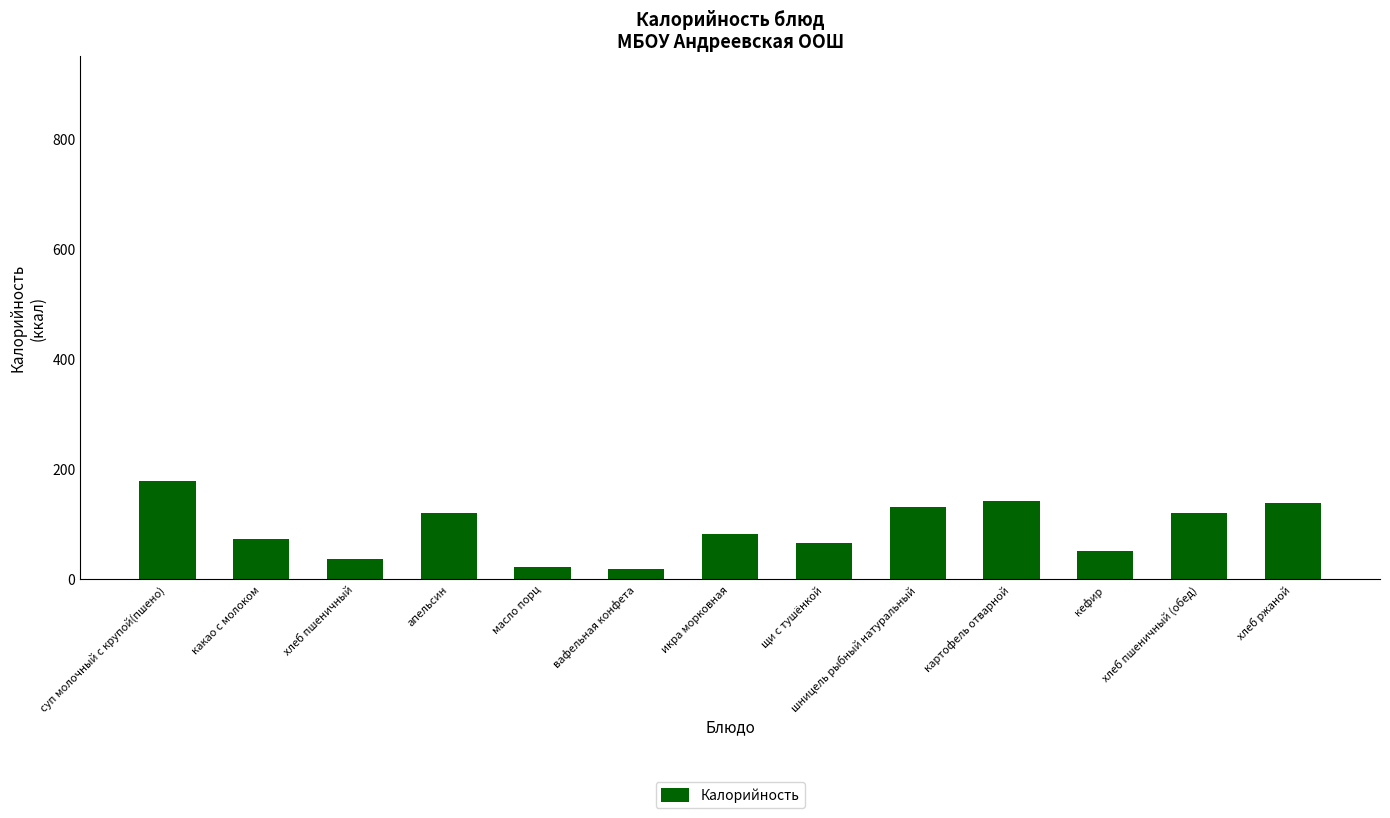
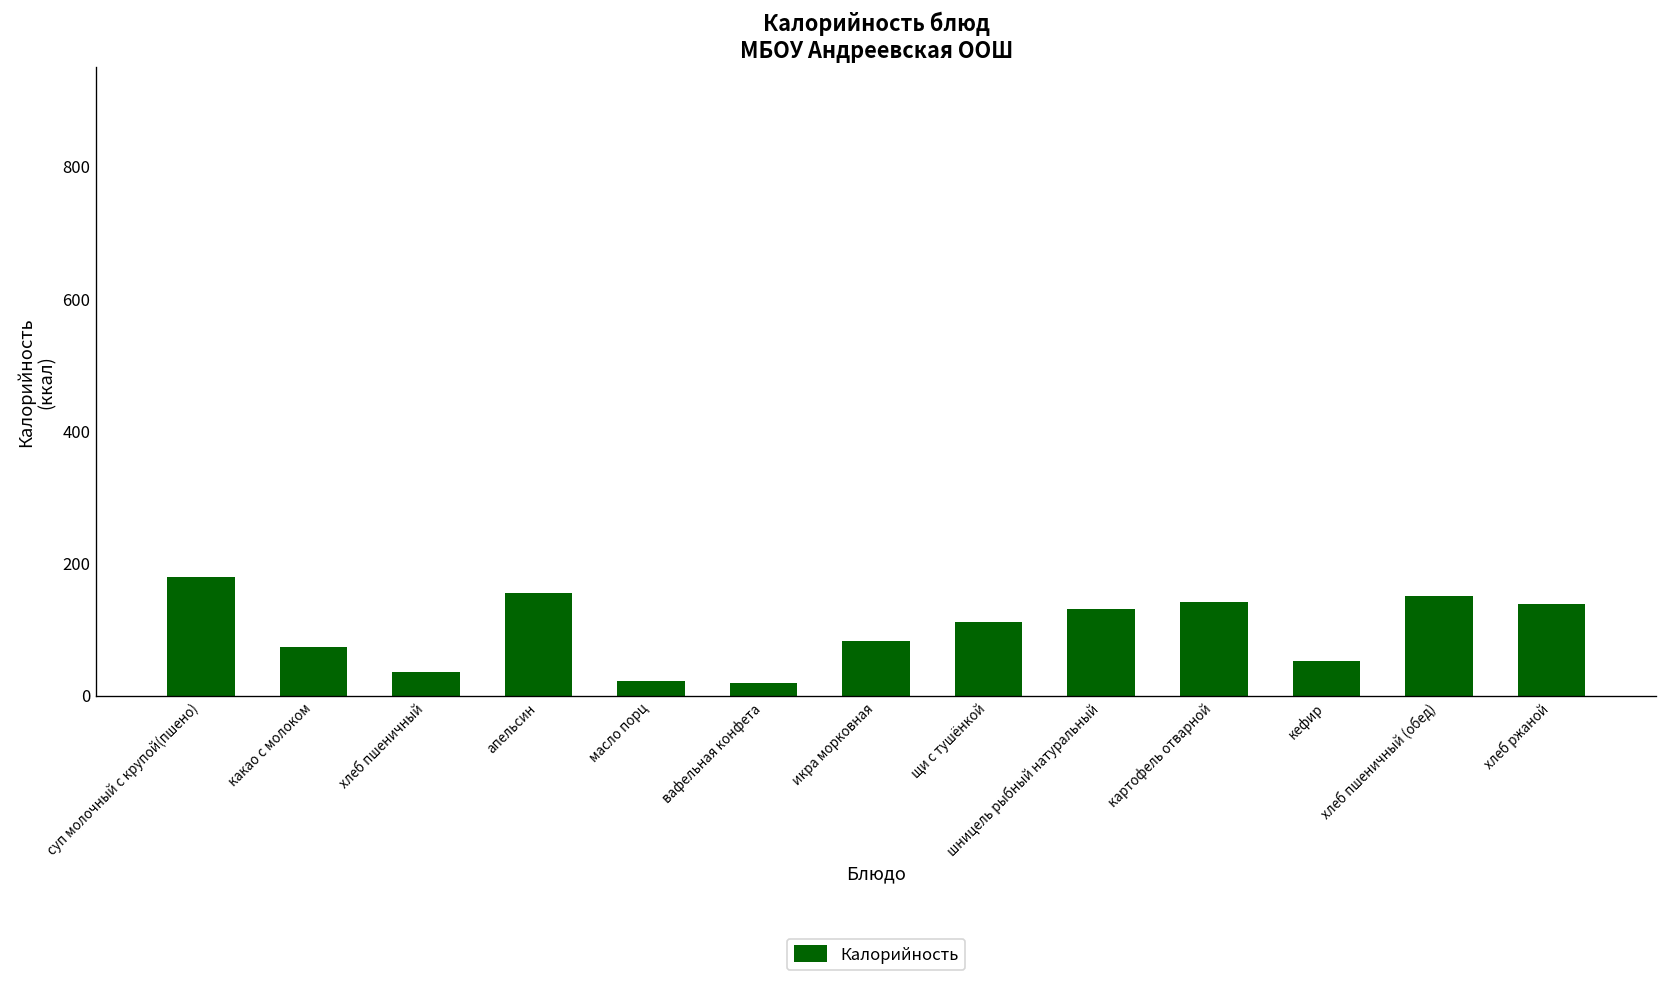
апельсин: 120 -> 160
щи с тушёнкой: 70 -> 110
хлеб пшеничный (обед): 120 -> 150
